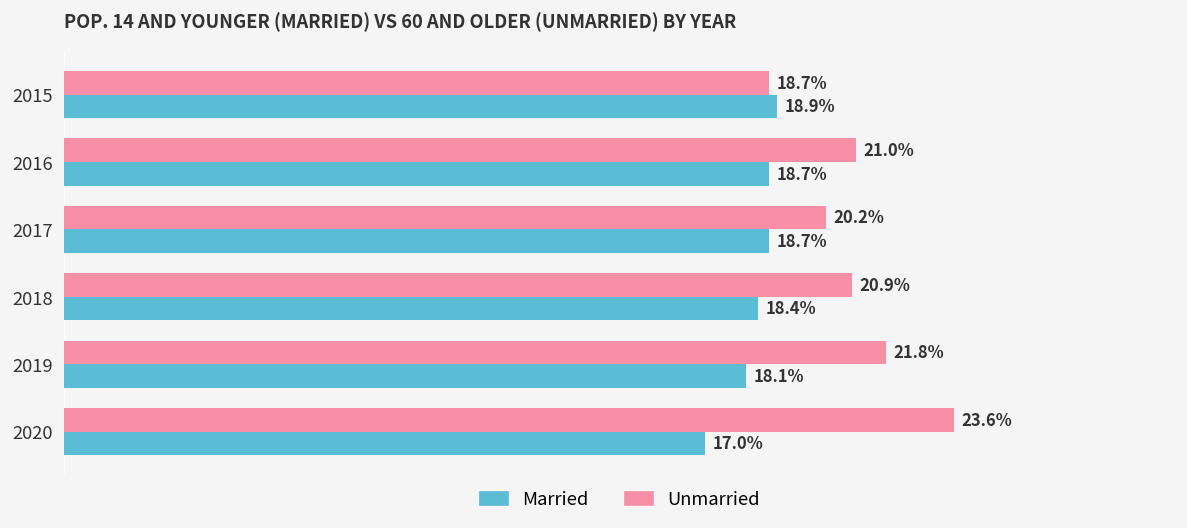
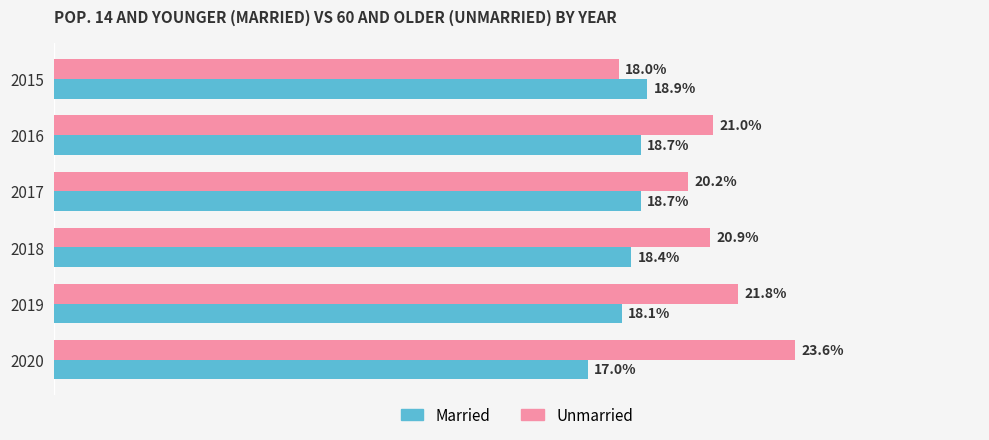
Unmarried, 2015: 18.7% -> 18.0%
